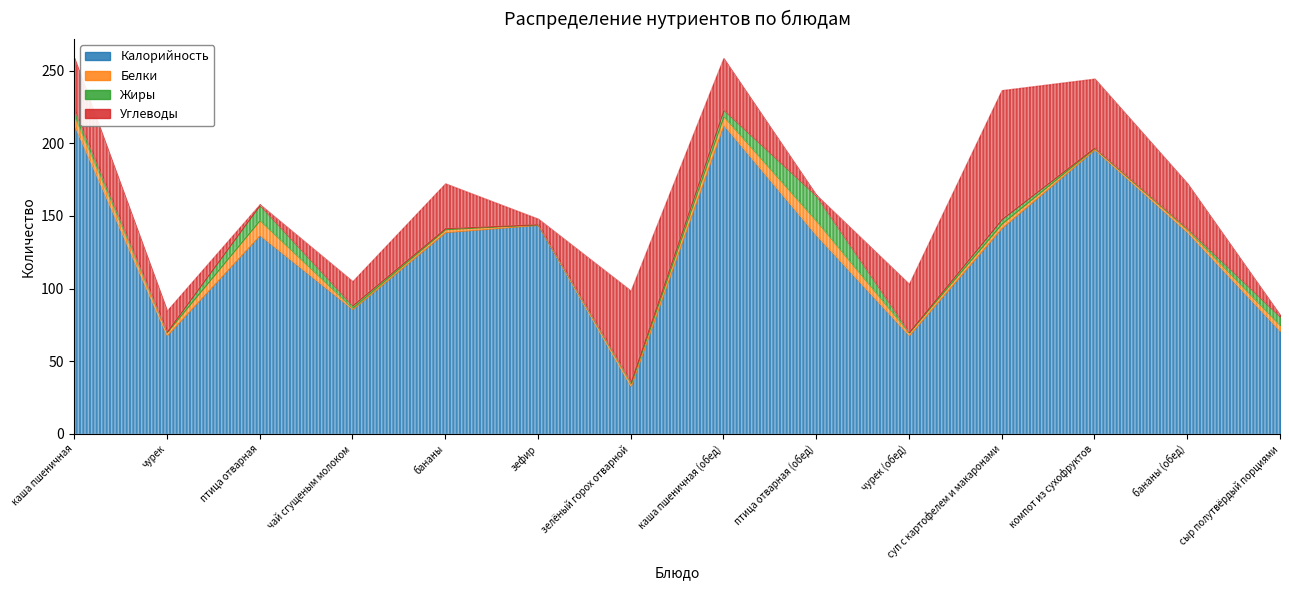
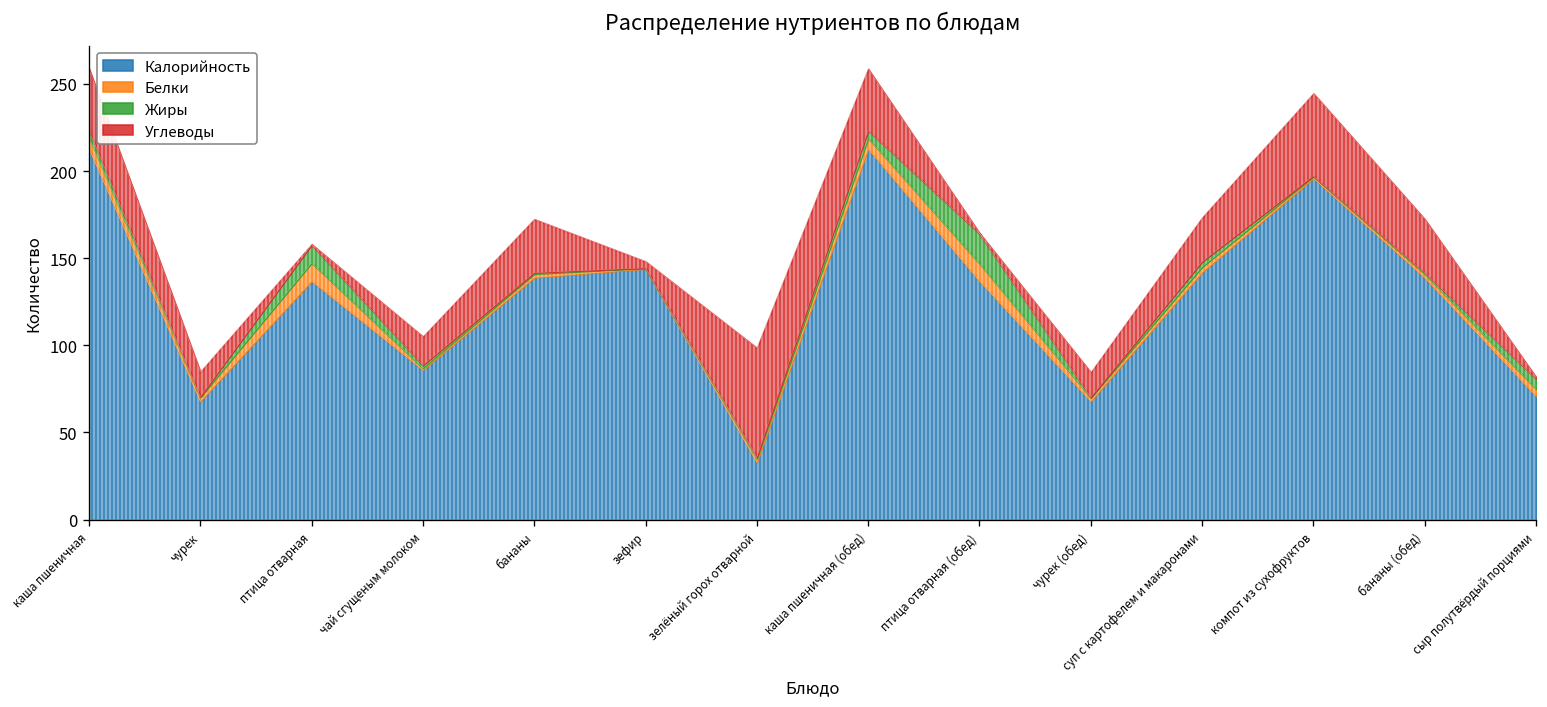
Углеводы, чурек (обед): 33 -> 14
Углеводы, суп с картофелем и макаронами: 89 -> 25
